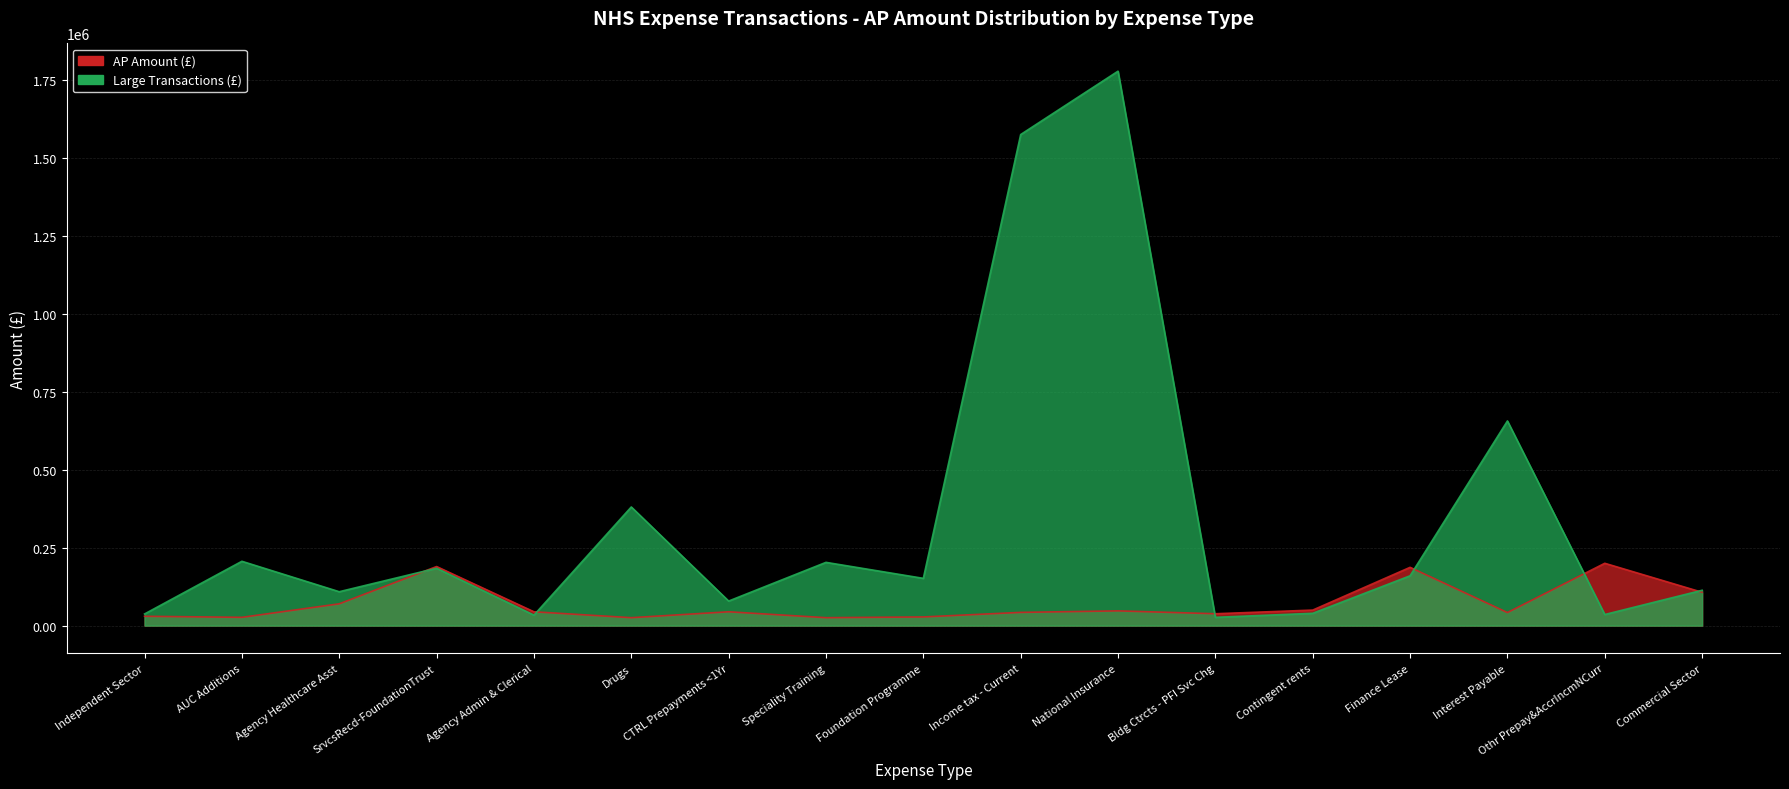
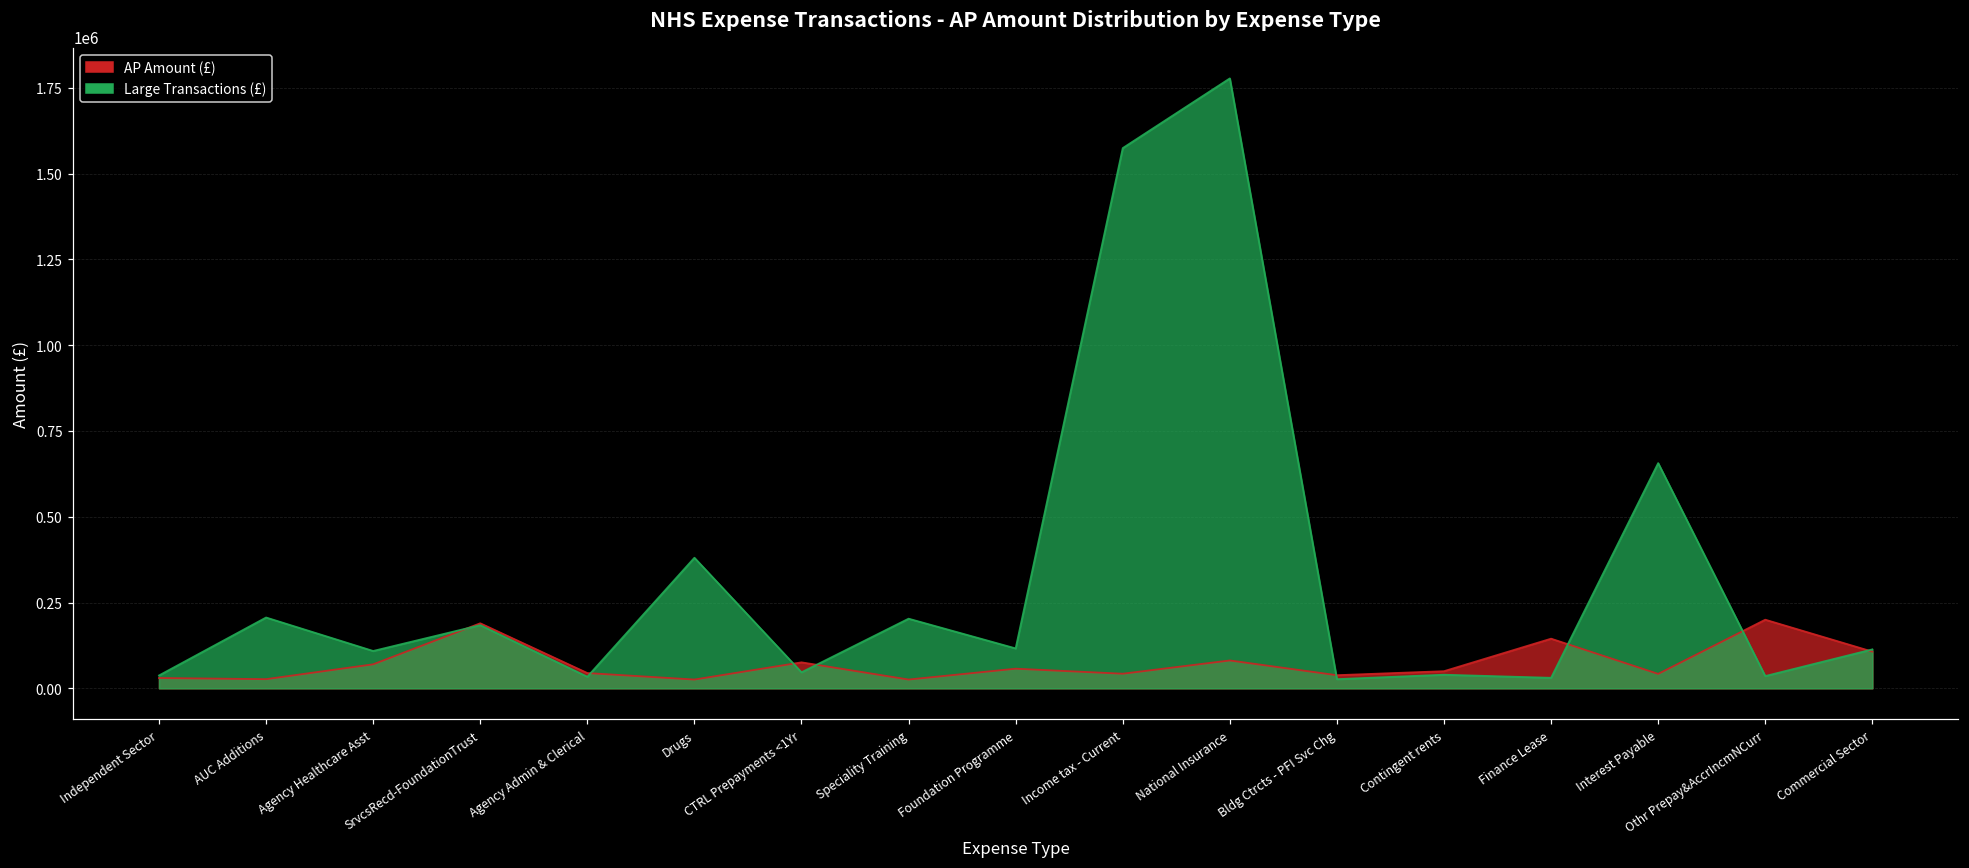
AP Amount (£), CTRL Prepayments <1Yr: 40000 -> 80000
Large Transactions (£), CTRL Prepayments <1Yr: 80000 -> 50000
AP Amount (£), Foundation Programme: 30000 -> 60000
Large Transactions (£), Foundation Programme: 150000 -> 120000
AP Amount (£), National Insurance: 50000 -> 80000
AP Amount (£), Finance Lease: 190000 -> 140000
Large Transactions (£), Finance Lease: 160000 -> 30000
